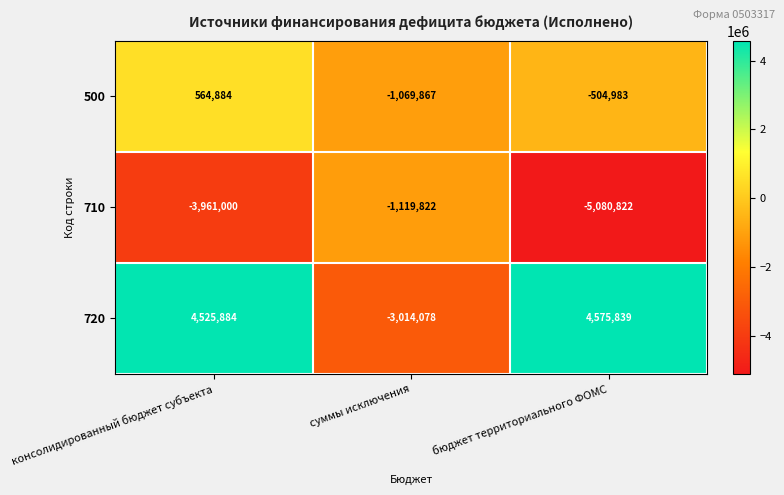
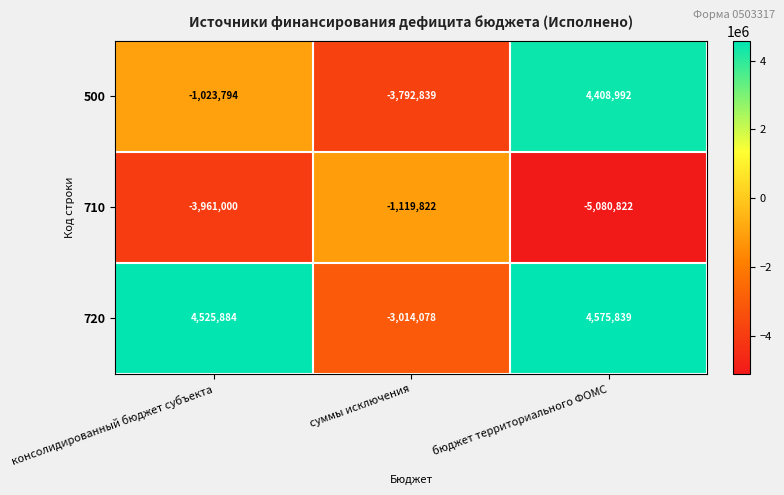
500, консолидированный бюджет субъекта: 564,884 -> -1,023,794
500, суммы исключения: -1,069,867 -> -3,792,839
500, бюджет территориального ФОМС: -504,983 -> 4,408,992
